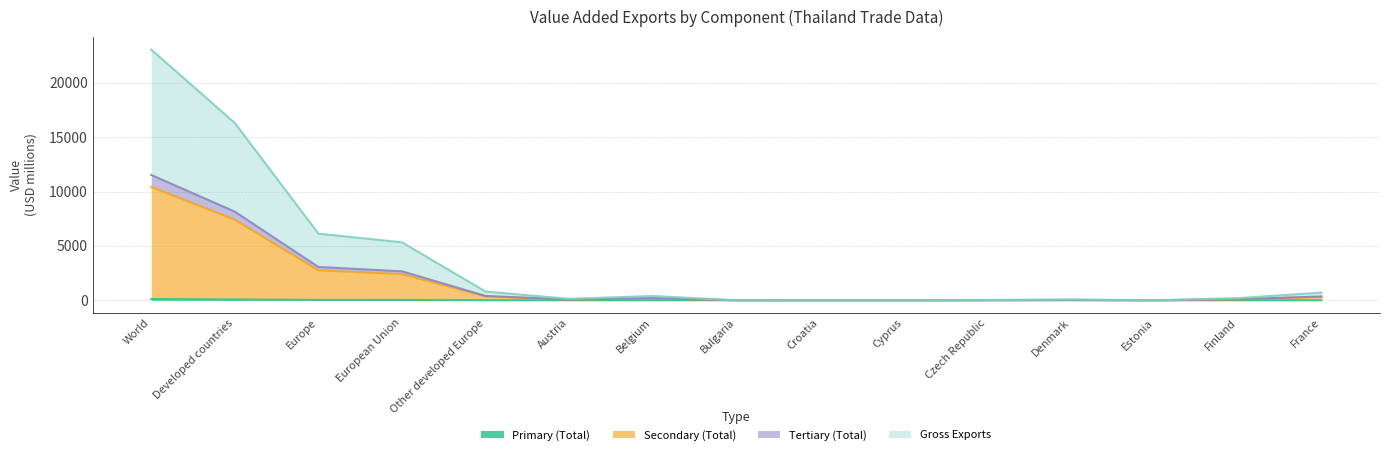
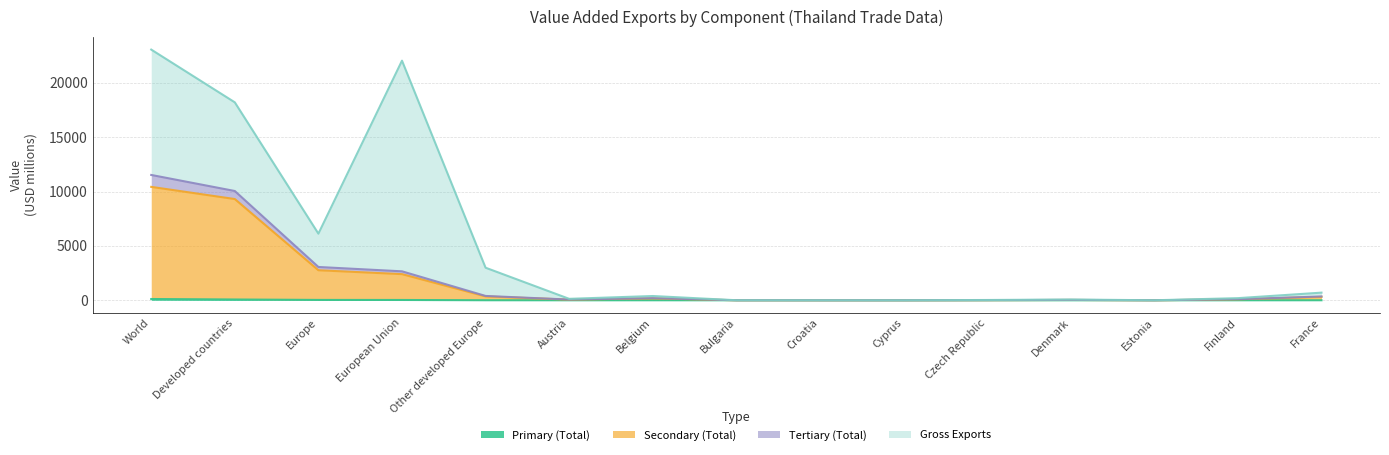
Secondary (Total), Developed countries: 7300 -> 9200
Gross Exports, European Union: 2700 -> 19400
Gross Exports, Other developed Europe: 400 -> 2600
